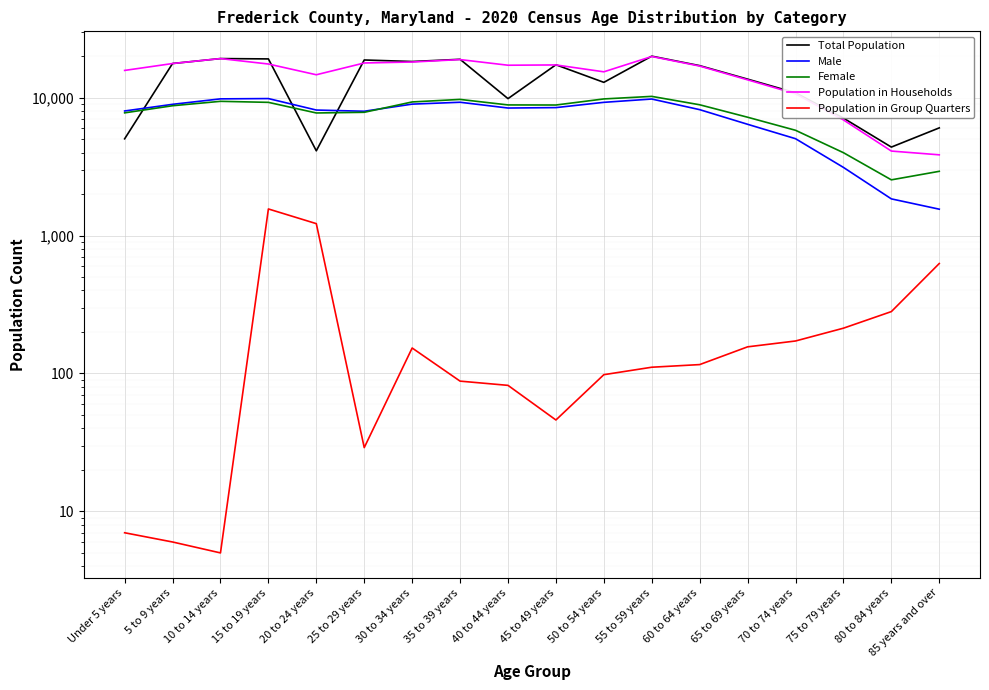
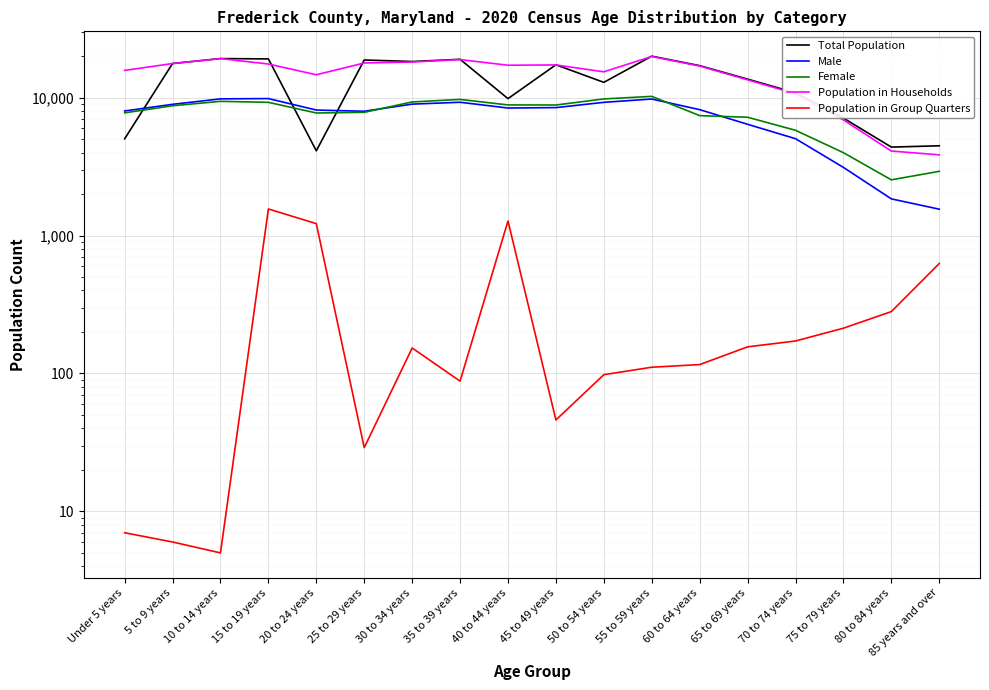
Population in Group Quarters, 40 to 44 years: 80 -> 1,300
Female, 60 to 64 years: 9,000 -> 7,000
Total Population, 85 years and over: 6,000 -> 4,500
